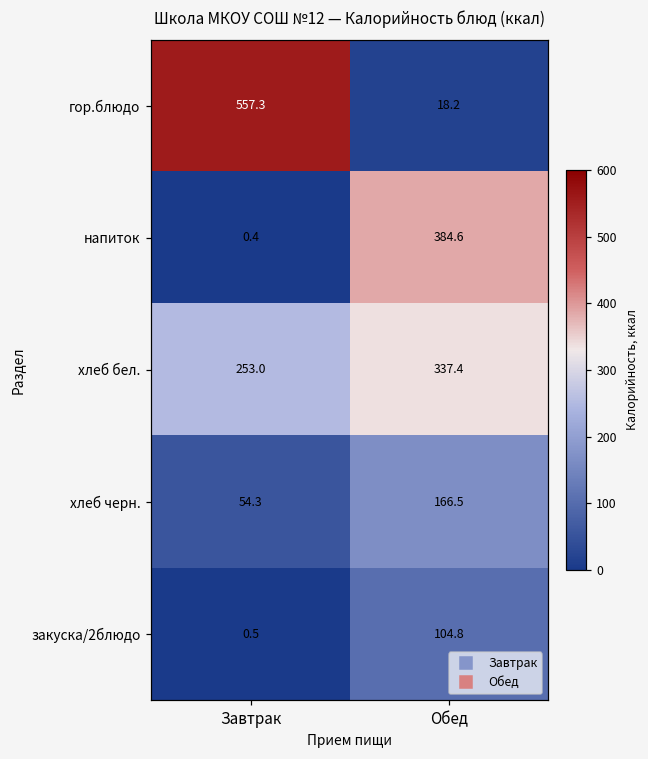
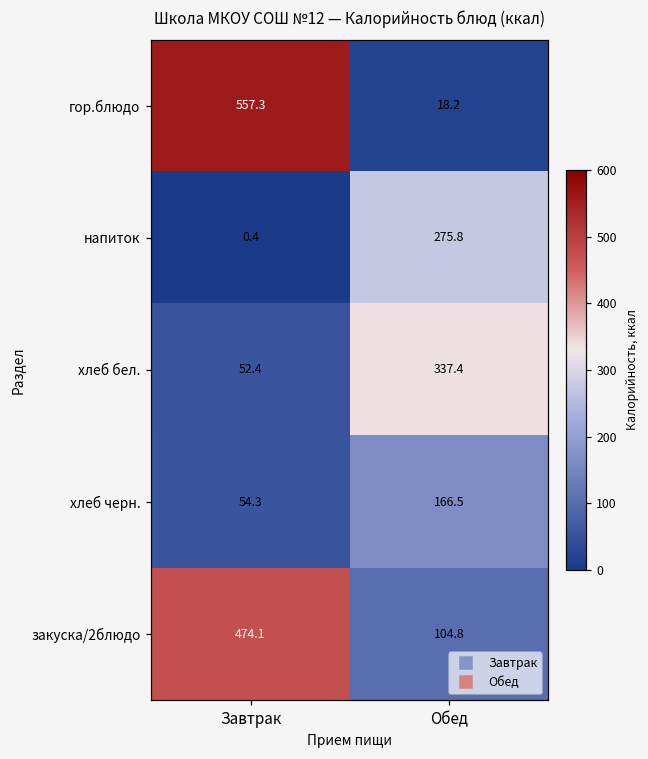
напиток, Обед: 384.6 -> 275.8
хлеб бел., Завтрак: 253.0 -> 52.4
закуска/2блюдо, Завтрак: 0.5 -> 474.1
